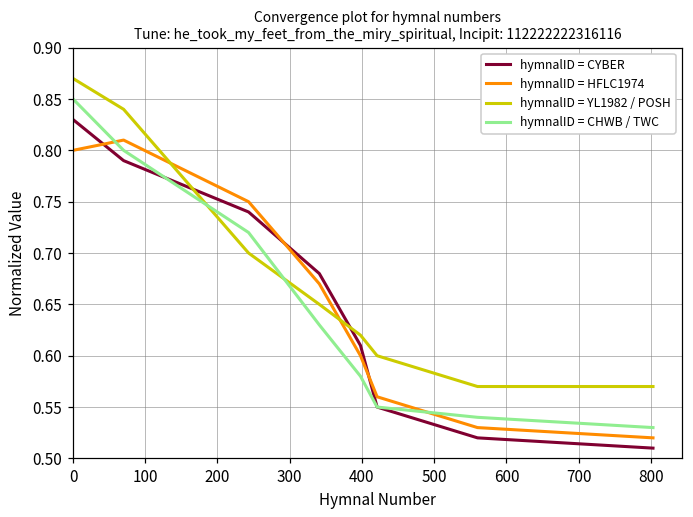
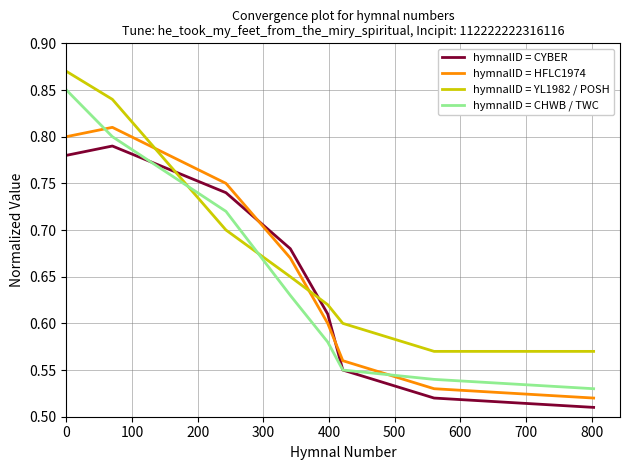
hymnalID = CYBER, 0: 0.83 -> 0.78
